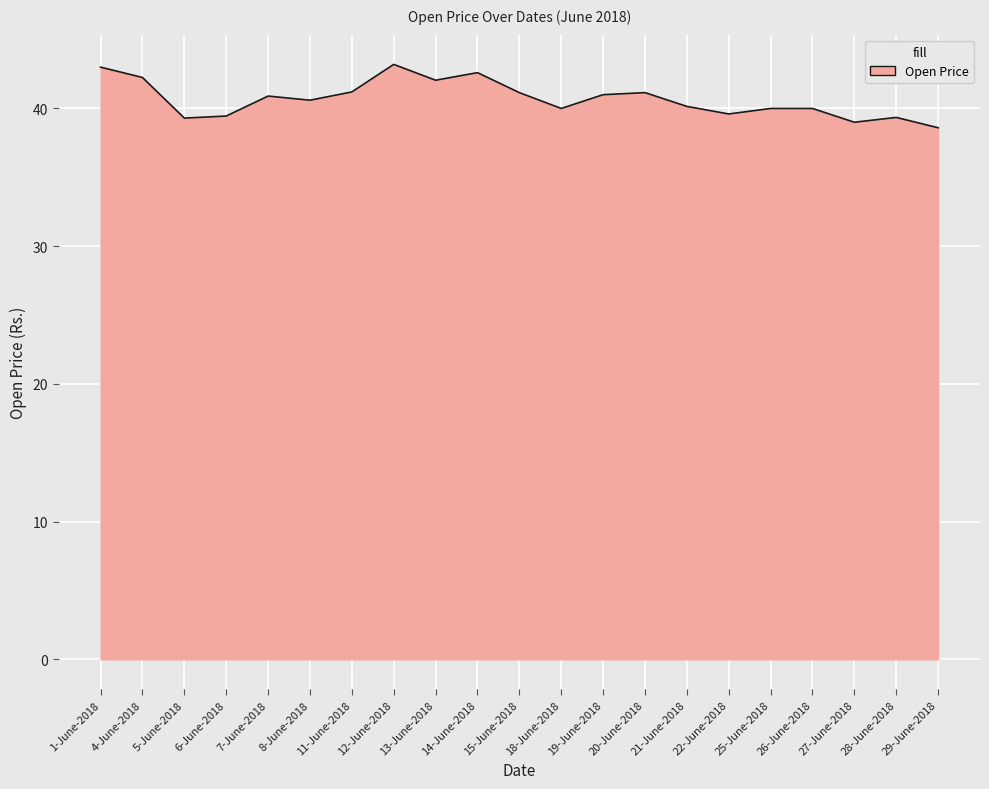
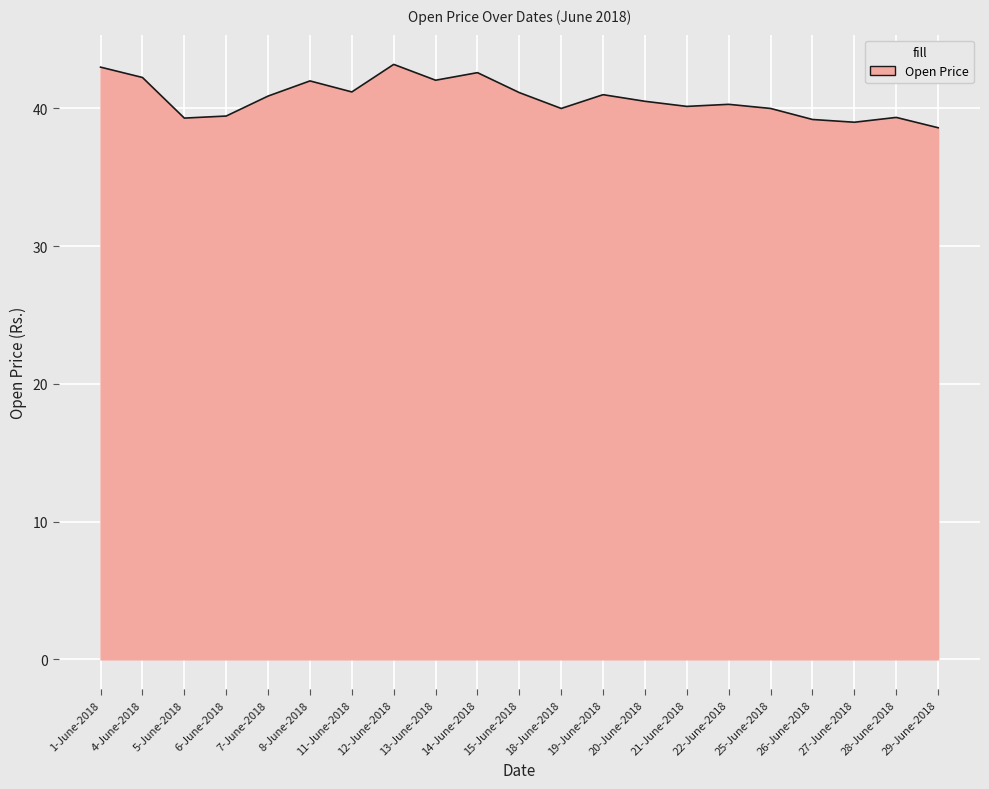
8-June-2018: 40.6 -> 42.0
20-June-2018: 41.2 -> 40.5
22-June-2018: 39.6 -> 40.3
26-June-2018: 40.0 -> 39.2
